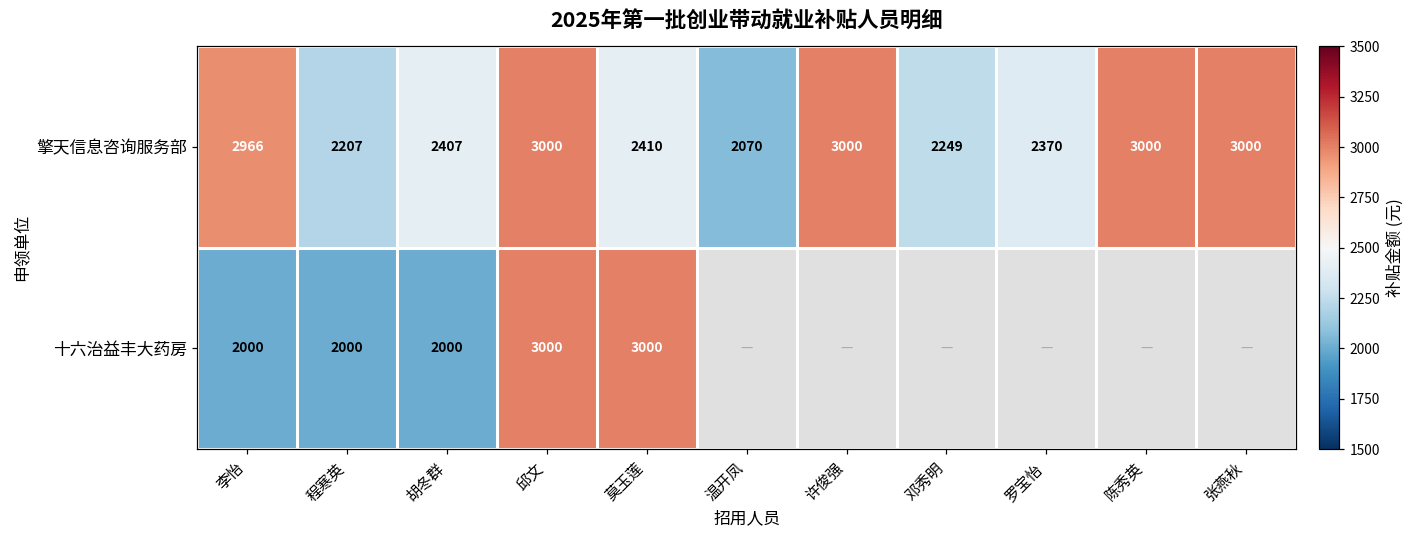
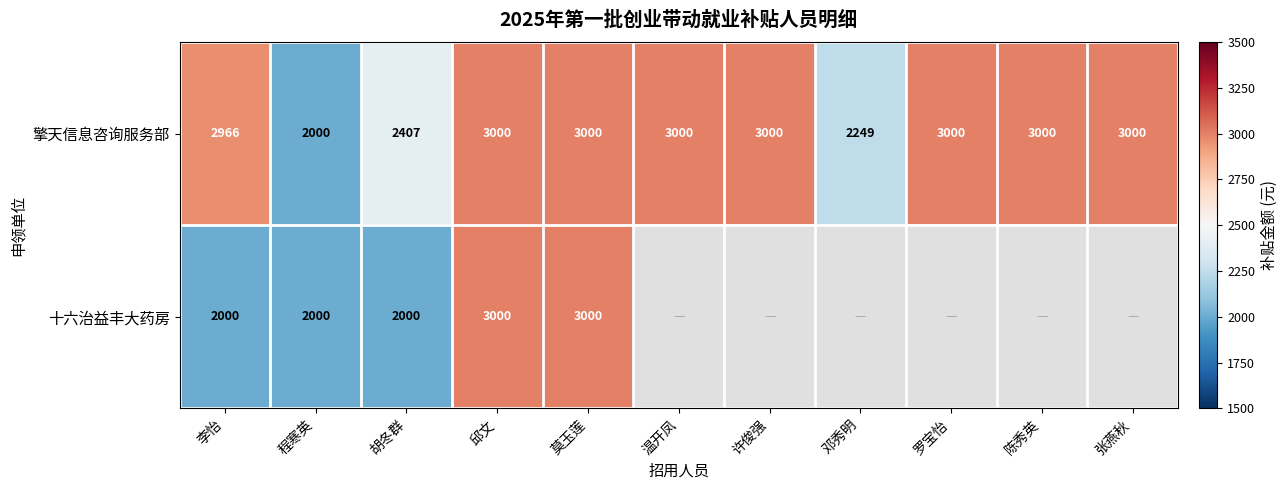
擎天信息咨询服务部, 程寒英: 2207 -> 2000
擎天信息咨询服务部, 莫玉莲: 2410 -> 3000
擎天信息咨询服务部, 温开凤: 2070 -> 3000
擎天信息咨询服务部, 罗宝怡: 2370 -> 3000
